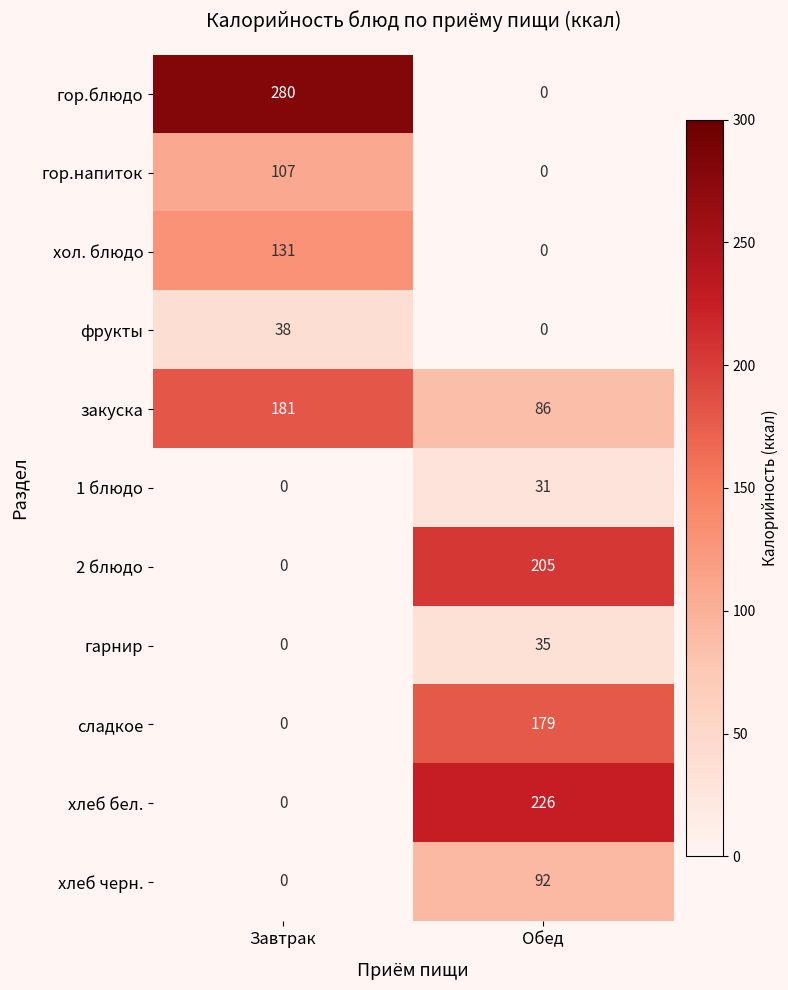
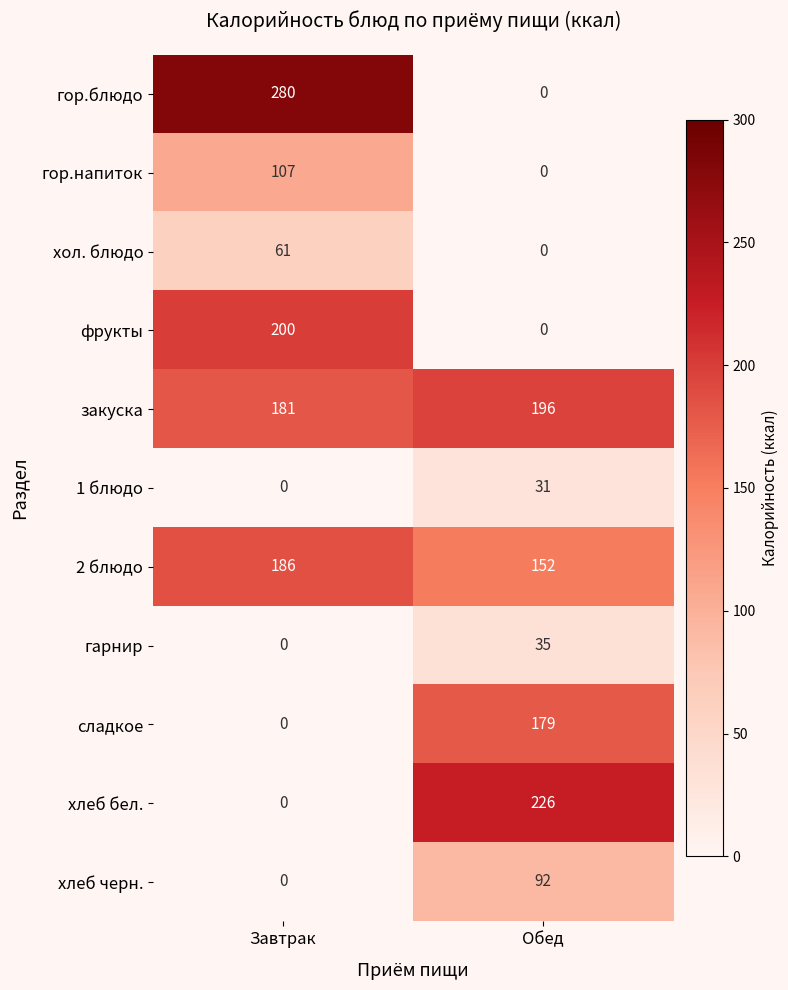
хол. блюдо, Завтрак: 131 -> 61
фрукты, Завтрак: 38 -> 200
закуска, Обед: 86 -> 196
2 блюдо, Завтрак: 0 -> 186
2 блюдо, Обед: 205 -> 152
